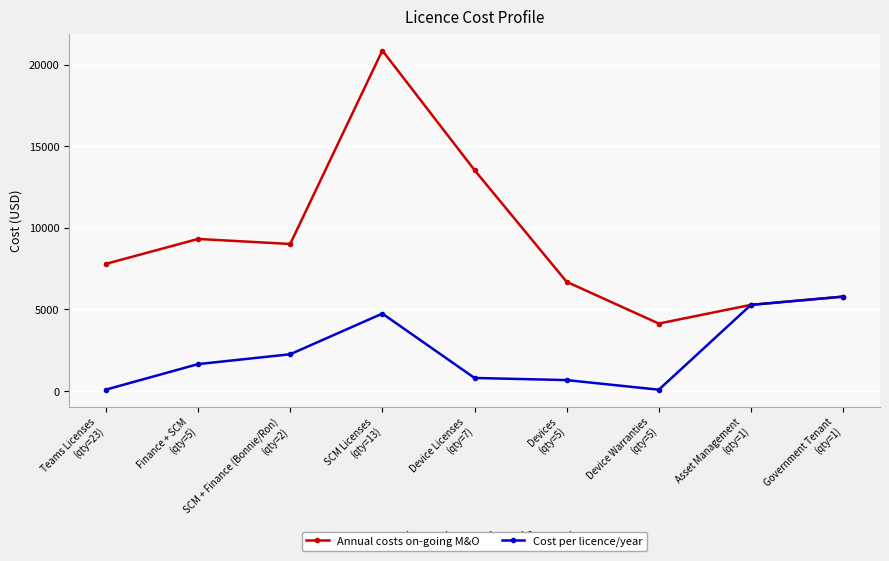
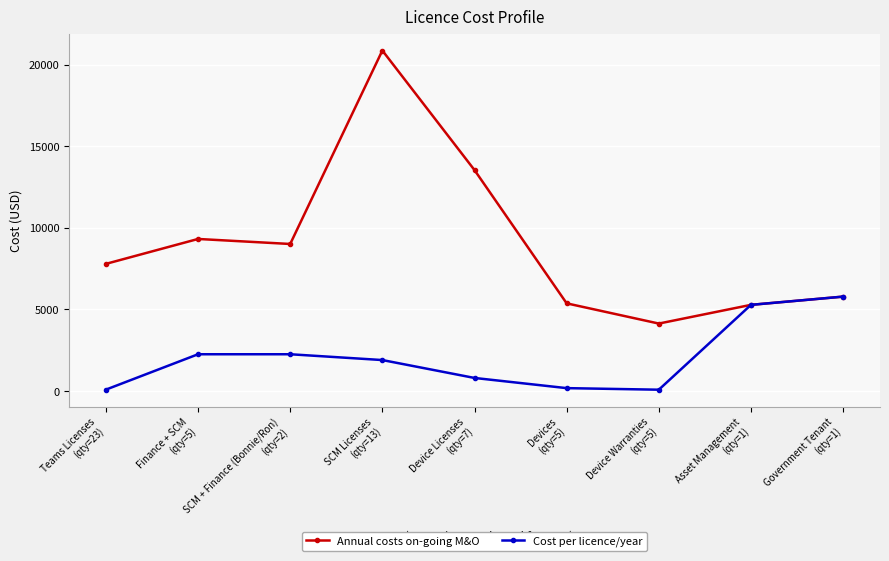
Cost per licence/year, Finance + SCM (qty=5): 1600 -> 2300
Cost per licence/year, SCM Licenses (qty=13): 4700 -> 1900
Annual costs on-going M&O, Devices (qty=5): 6700 -> 5400
Cost per licence/year, Devices (qty=5): 700 -> 200
